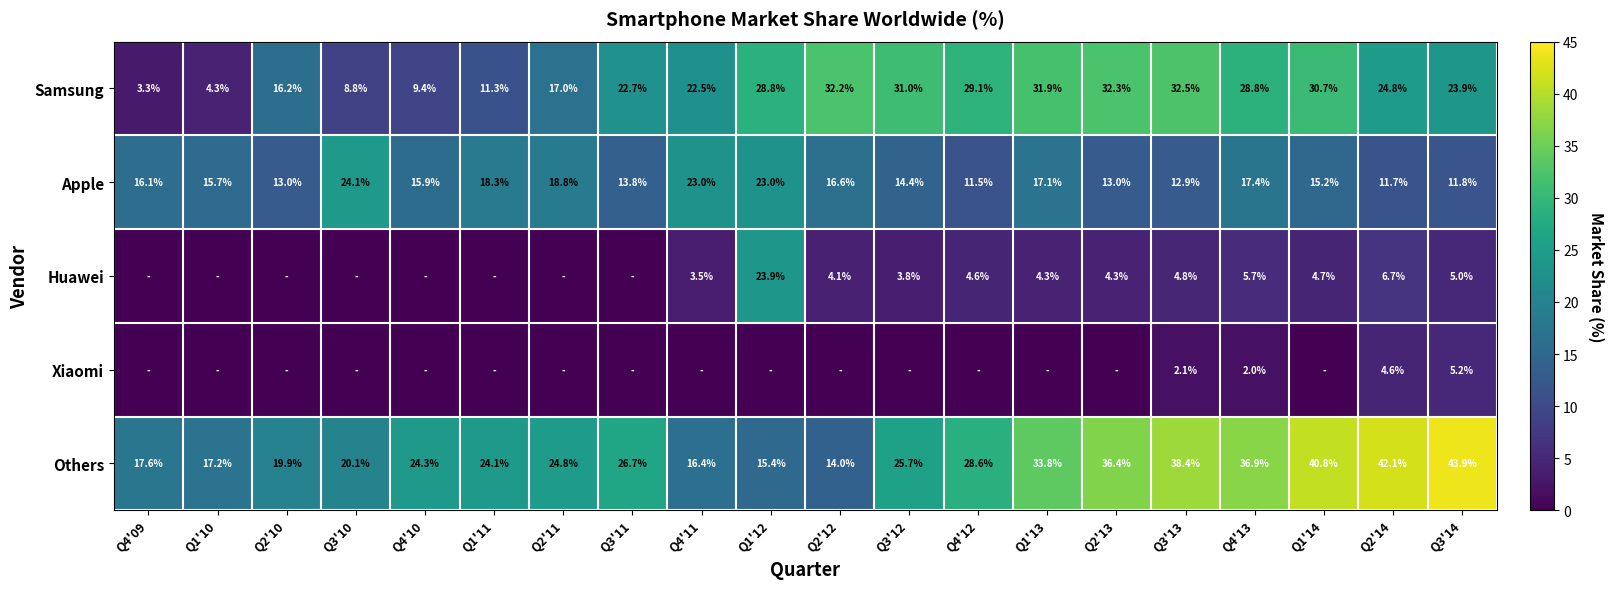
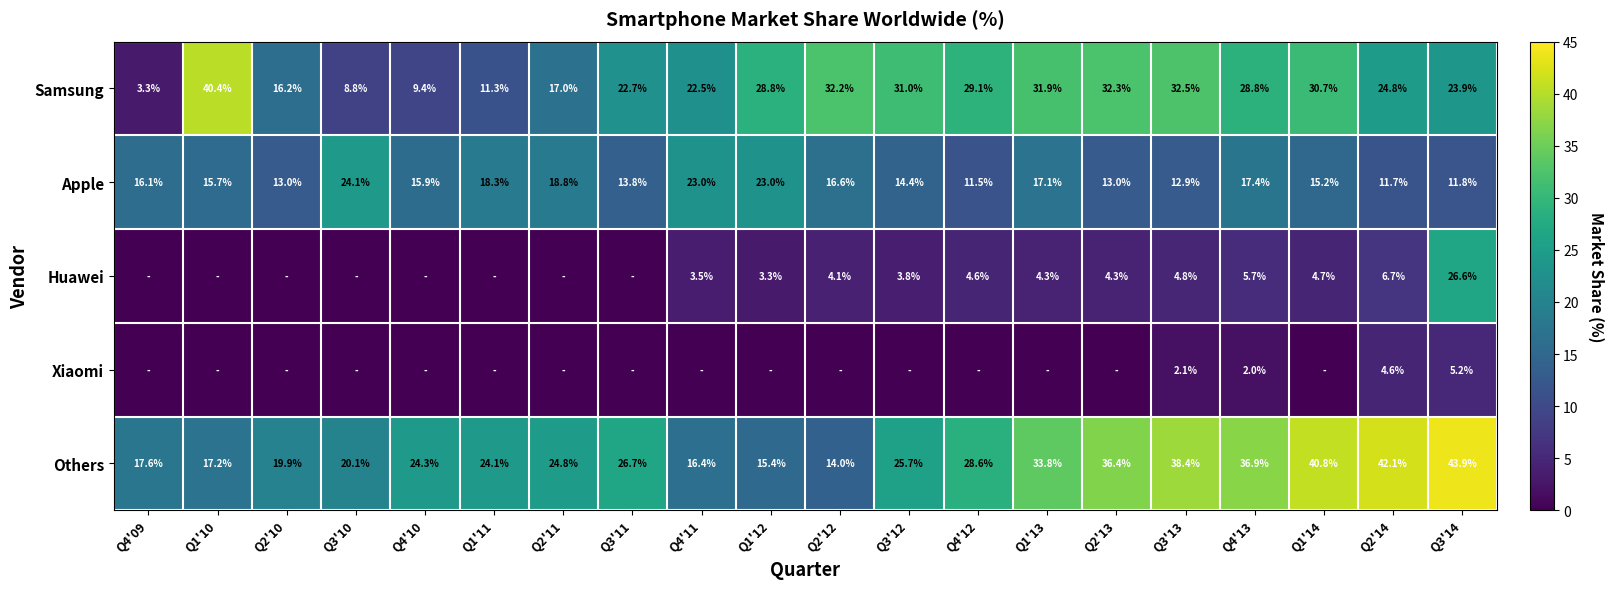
Samsung, Q1'10: 4.3% -> 40.4%
Huawei, Q1'12: 23.9% -> 3.3%
Huawei, Q3'14: 5.0% -> 26.6%
